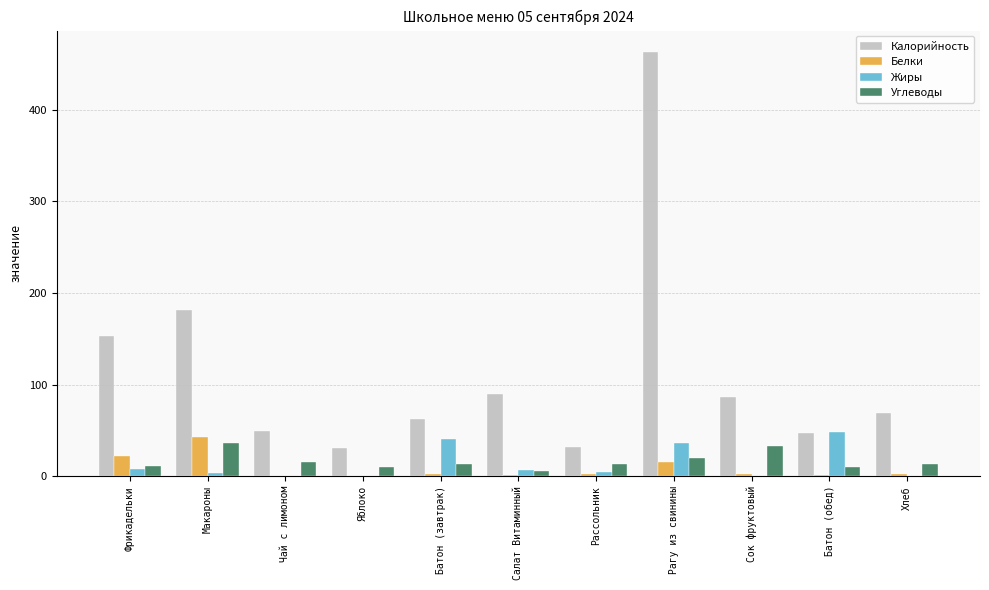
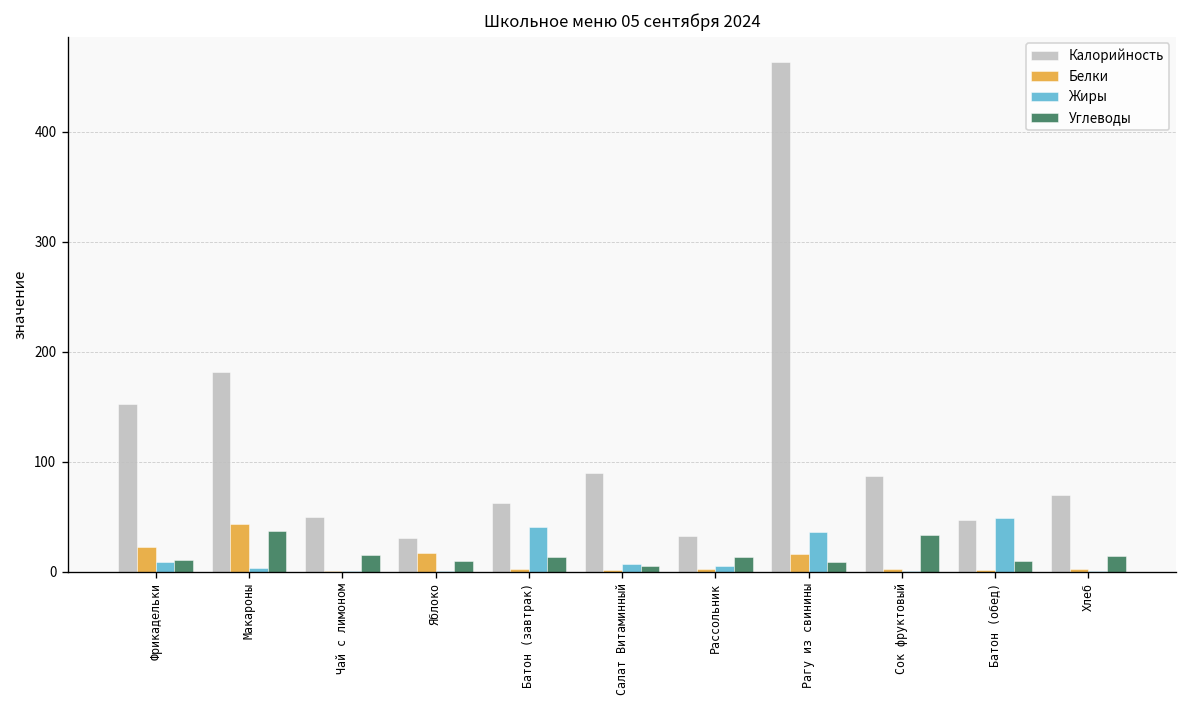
Белки, Яблоко: 0 -> 20
Углеводы, Рагу из свинины: 20 -> 10
